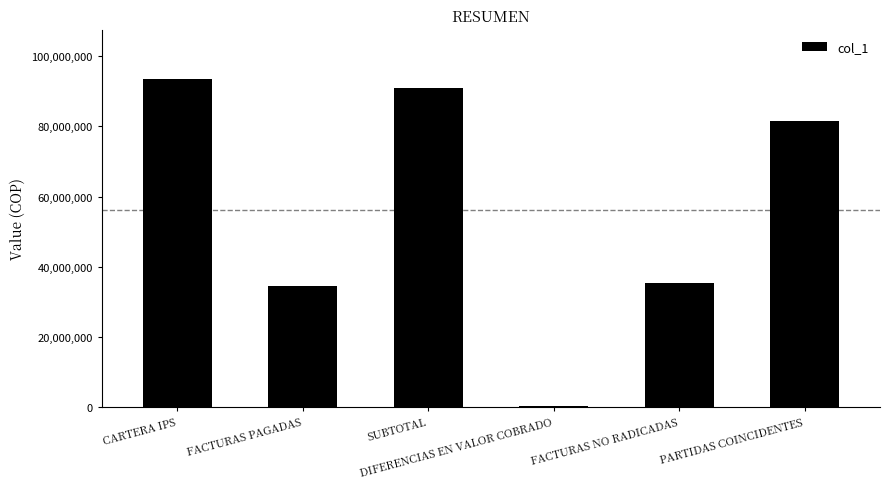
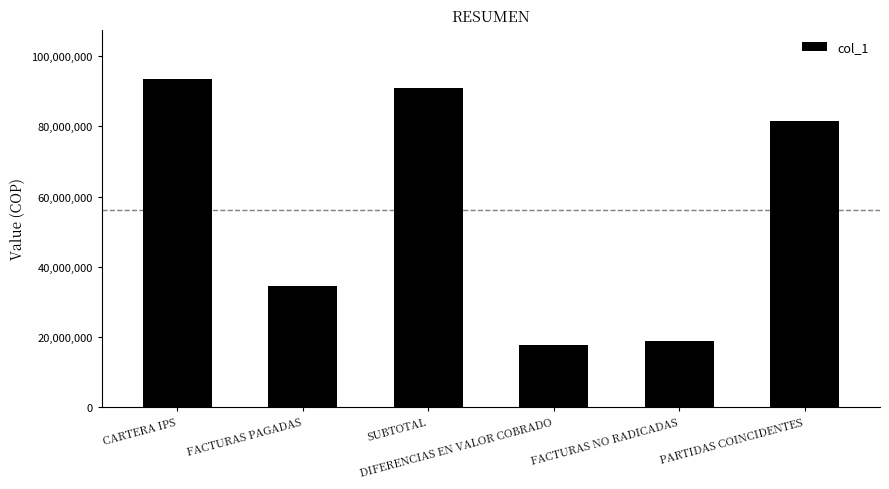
DIFERENCIAS EN VALOR COBRADO: 0 -> 18,000,000
FACTURAS NO RADICADAS: 35,000,000 -> 19,000,000
